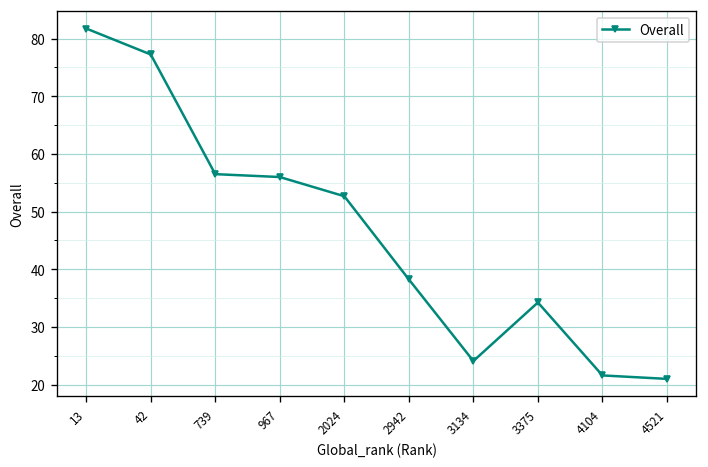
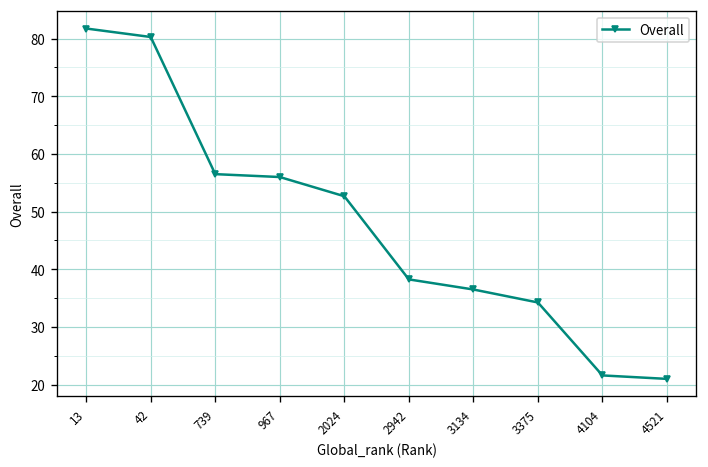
42: 77 -> 80
3134: 24 -> 37
